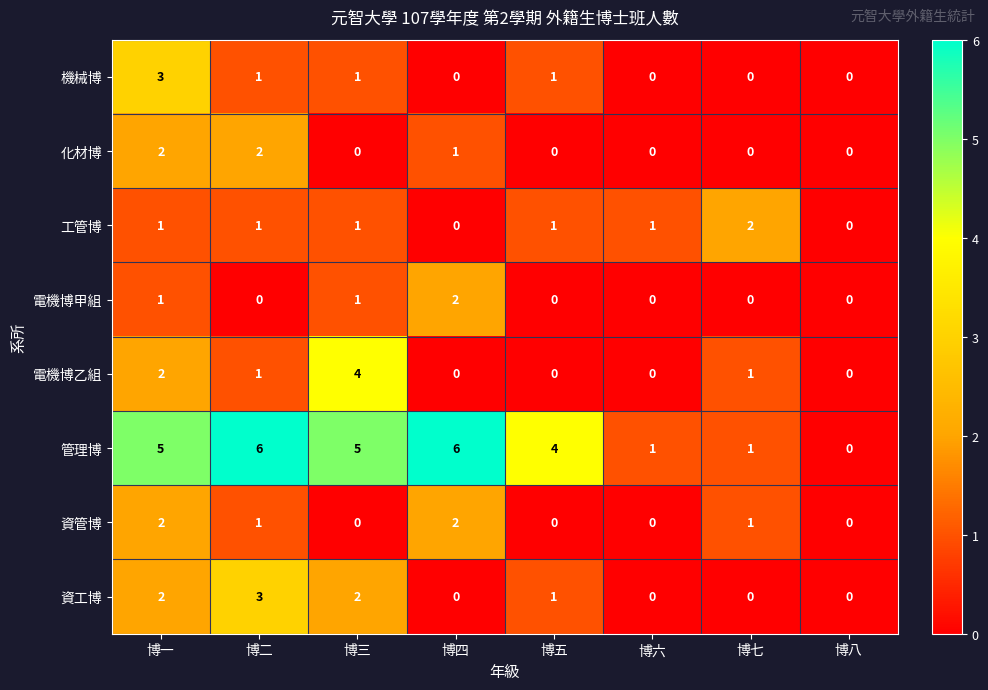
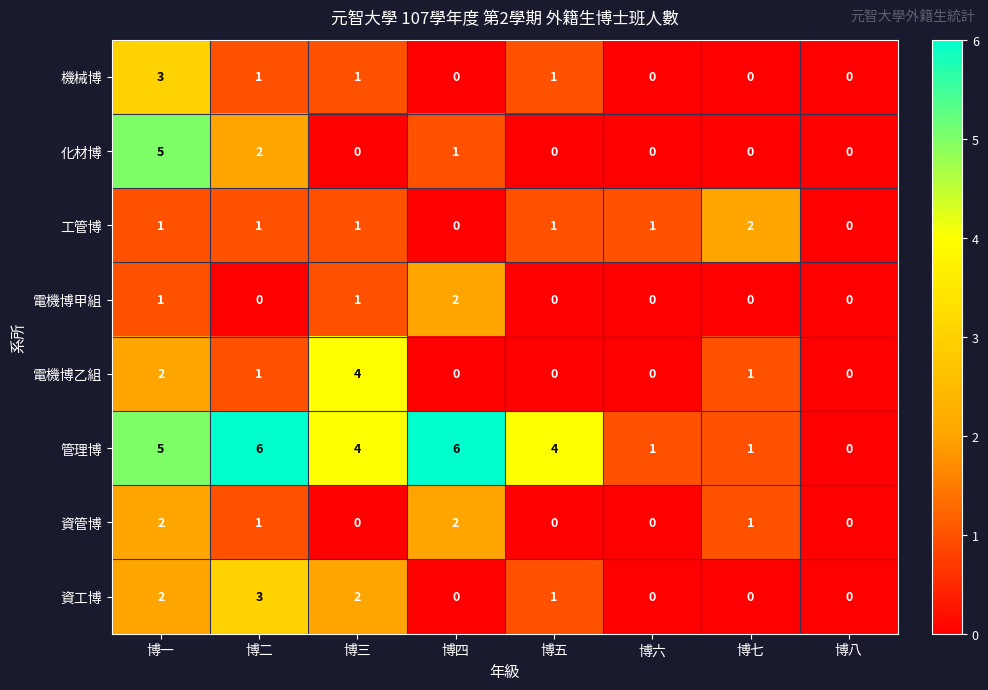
化材博, 博一: 2 -> 5
管理博, 博三: 5 -> 4
